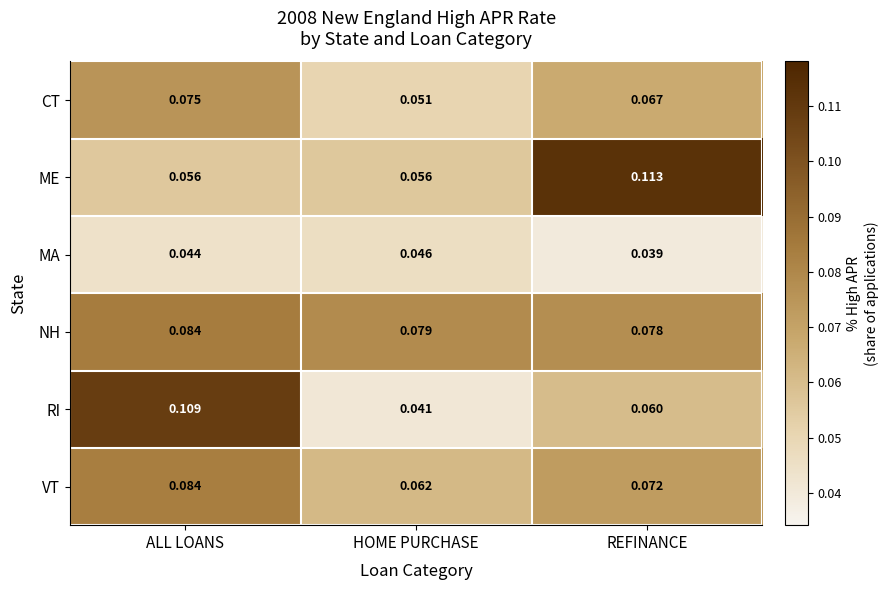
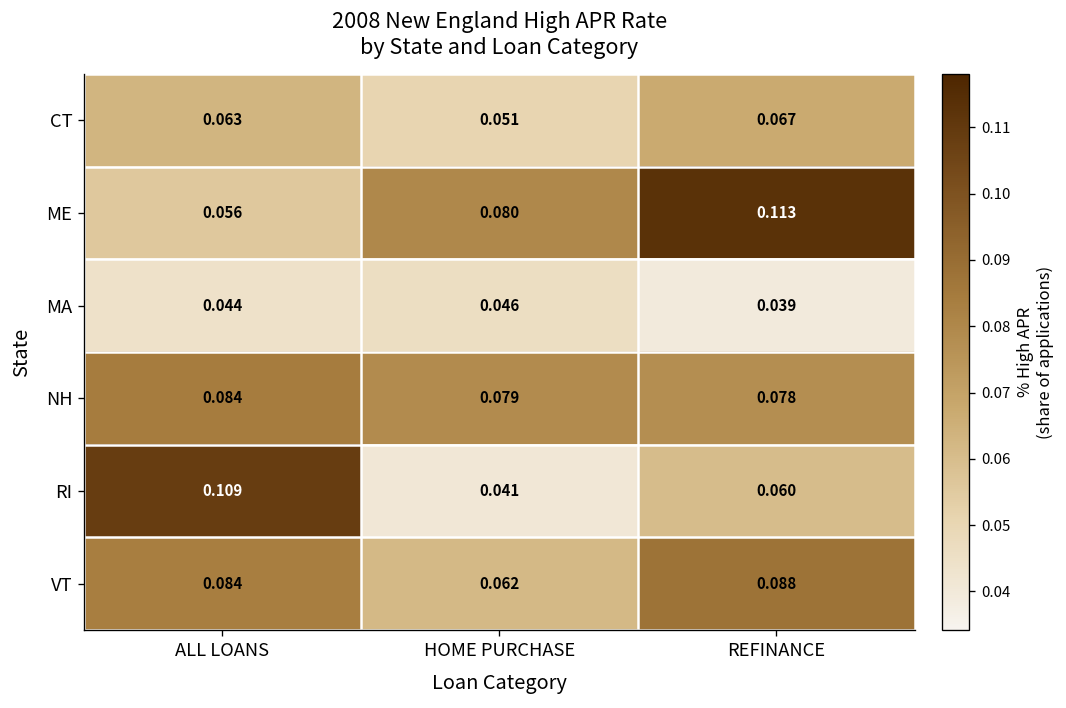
CT, ALL LOANS: 0.075 -> 0.063
ME, HOME PURCHASE: 0.056 -> 0.080
VT, REFINANCE: 0.072 -> 0.088
